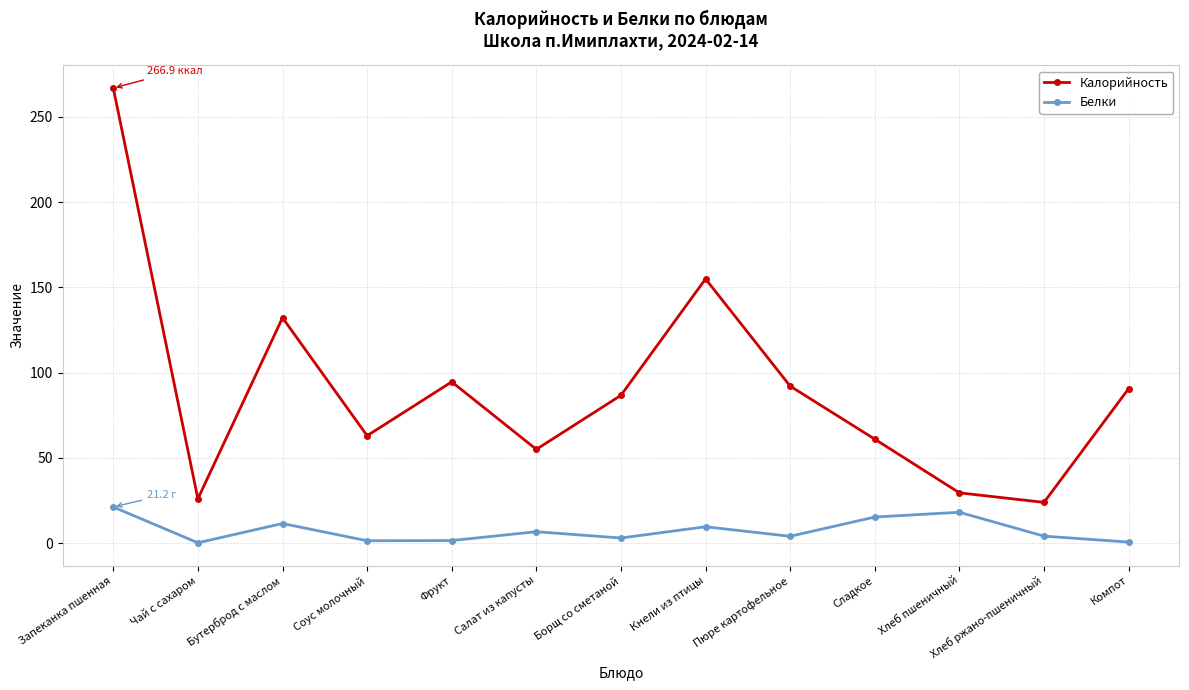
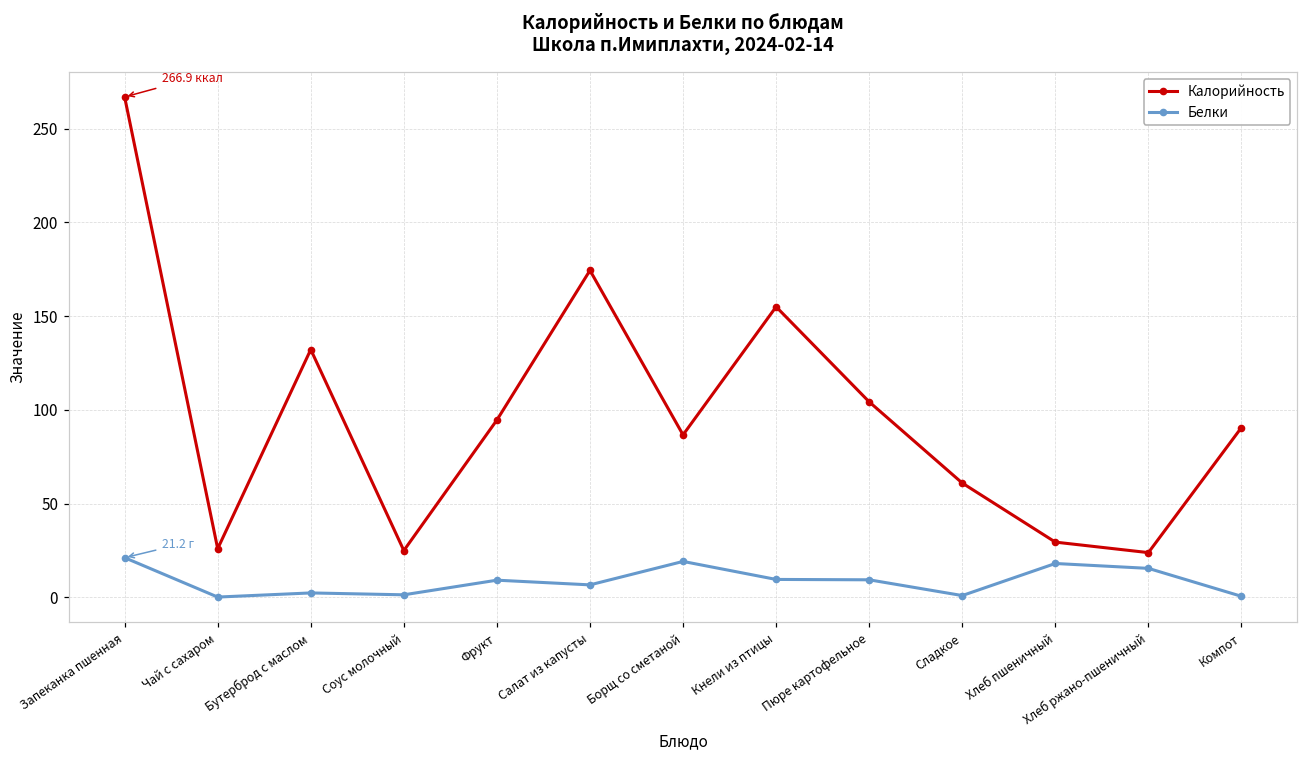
Белки, Бутерброд с маслом: 12 -> 2
Калорийность, Соус молочный: 63 -> 25
Белки, Фрукт: 2 -> 9
Калорийность, Салат из капусты: 55 -> 174
Белки, Борщ со сметаной: 3 -> 19
Калорийность, Пюре картофельное: 92 -> 104
Белки, Пюре картофельное: 4 -> 9
Белки, Сладкое: 15 -> 1
Белки, Хлеб ржано-пшеничный: 4 -> 16
